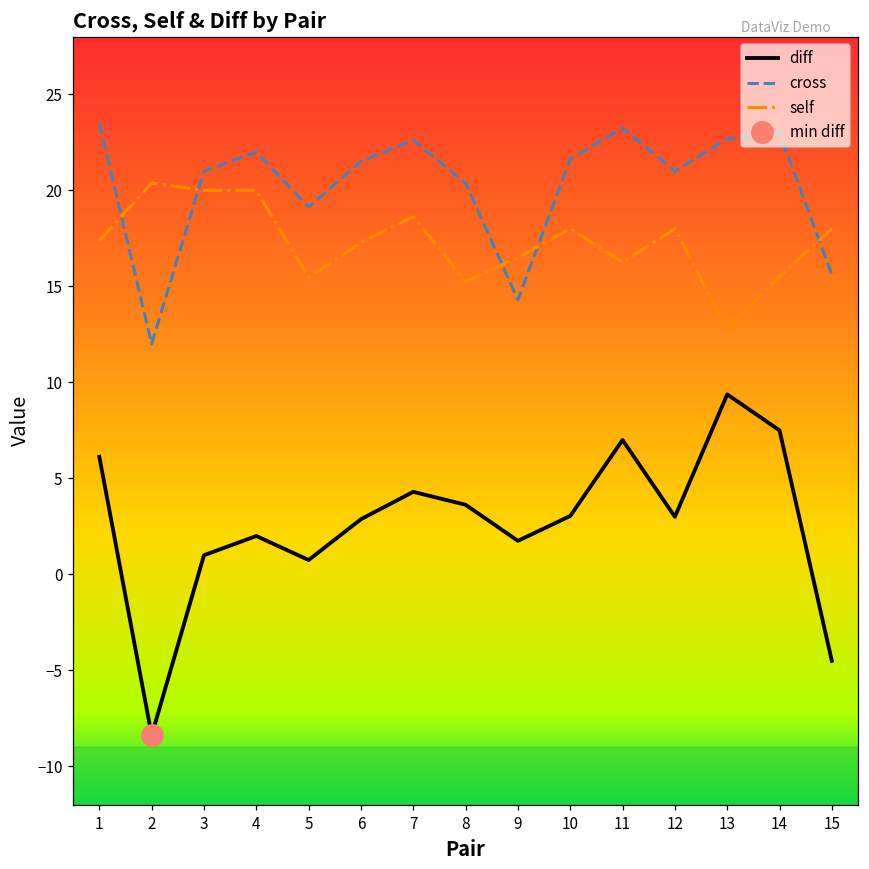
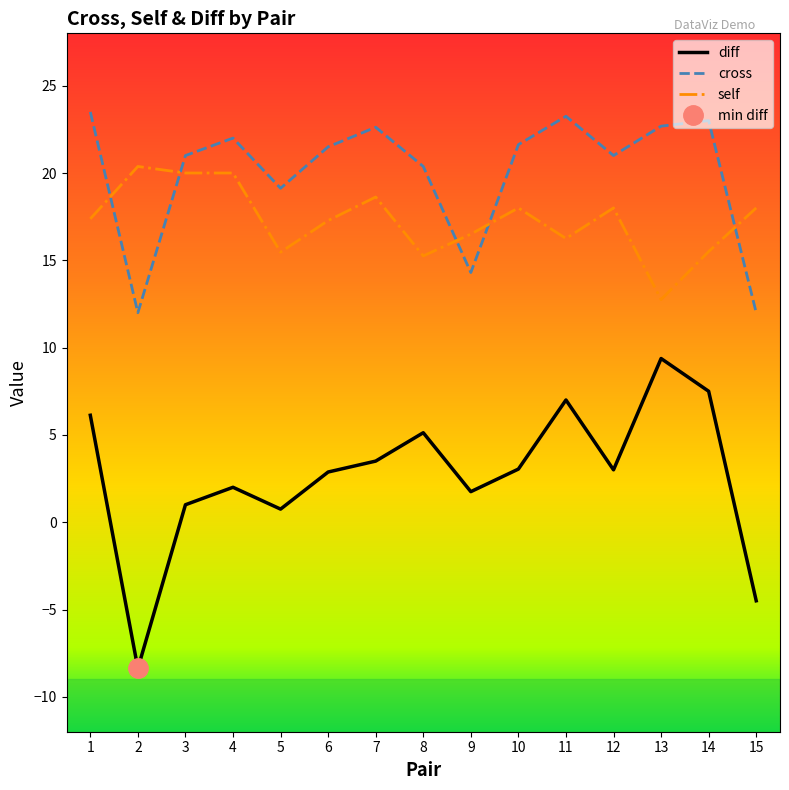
diff, 7: 4.3 -> 3.5
diff, 8: 3.6 -> 5.1
cross, 15: 15.6 -> 12.0
